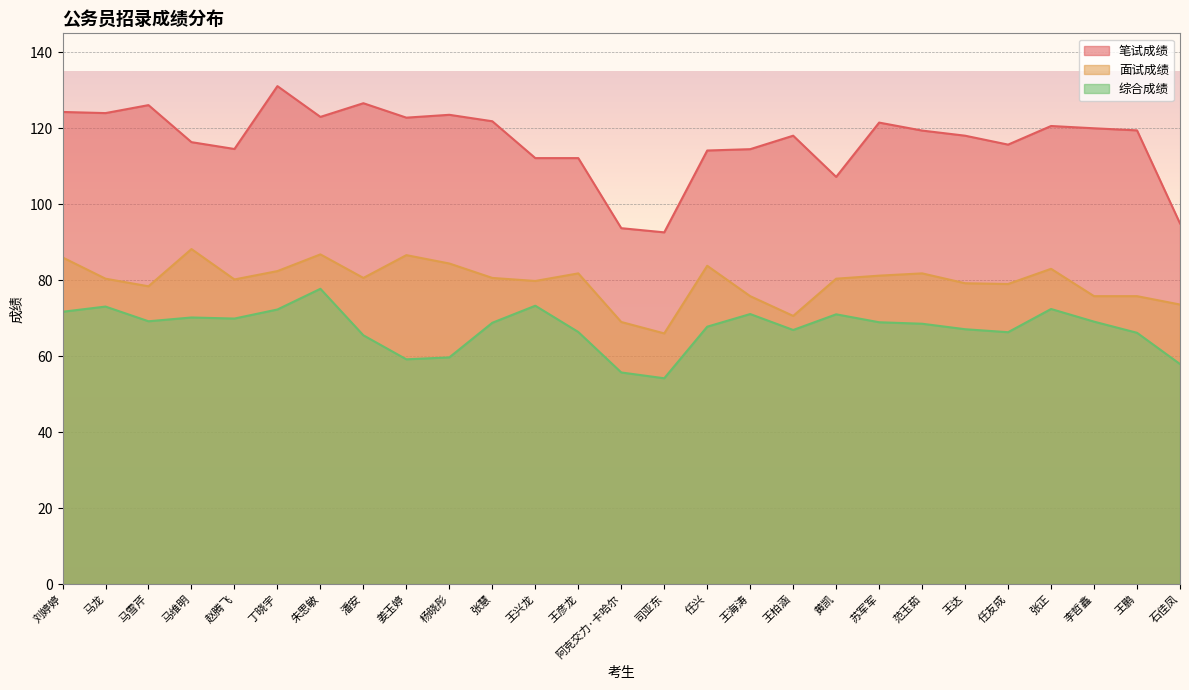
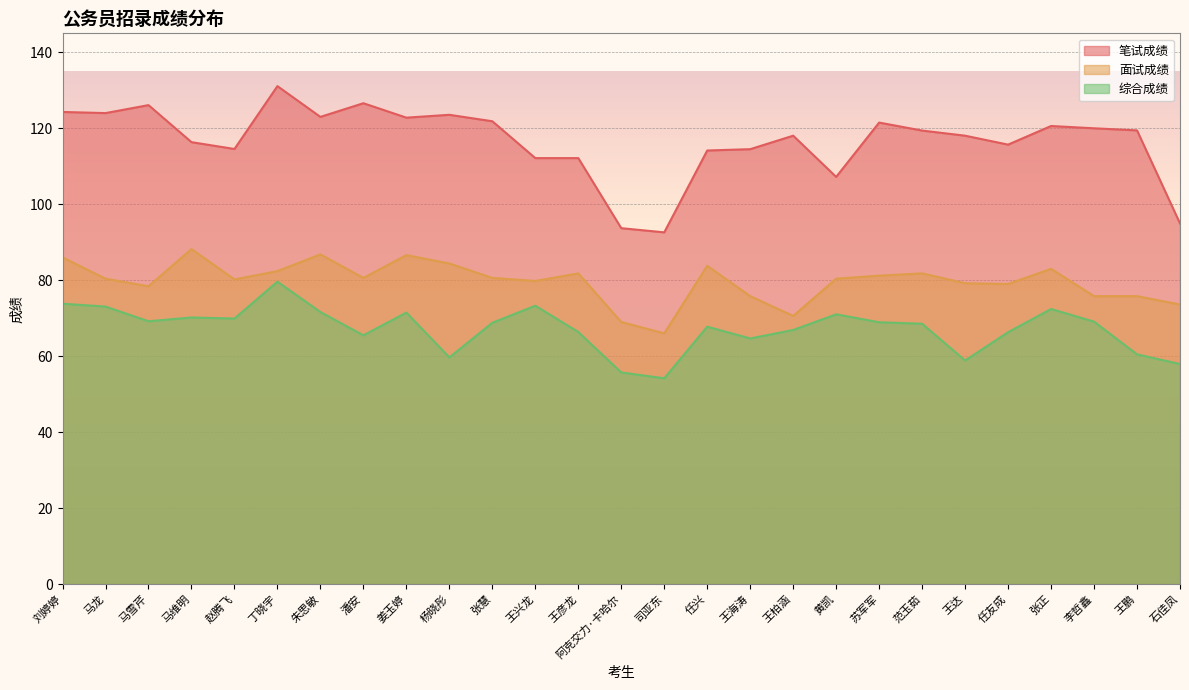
综合成绩, 刘婷婷: 72 -> 74
综合成绩, 丁晓宇: 72 -> 80
综合成绩, 朱思敏: 78 -> 72
综合成绩, 姜玉婷: 59 -> 71
综合成绩, 王海涛: 71 -> 65
综合成绩, 王达: 67 -> 59
综合成绩, 王鹏: 66 -> 60
